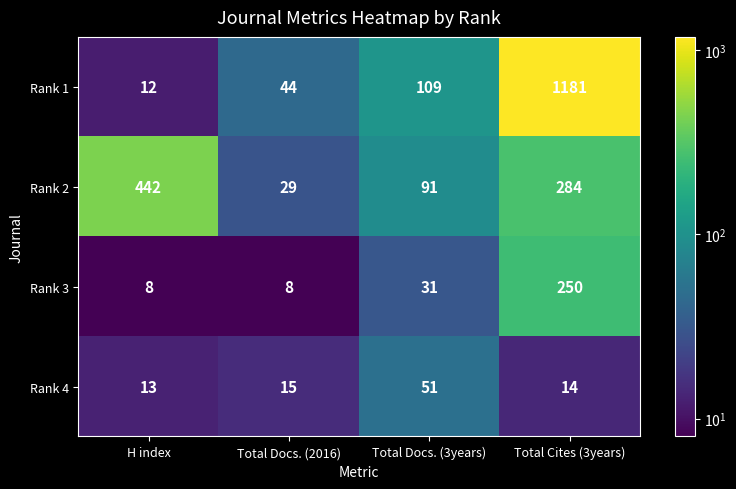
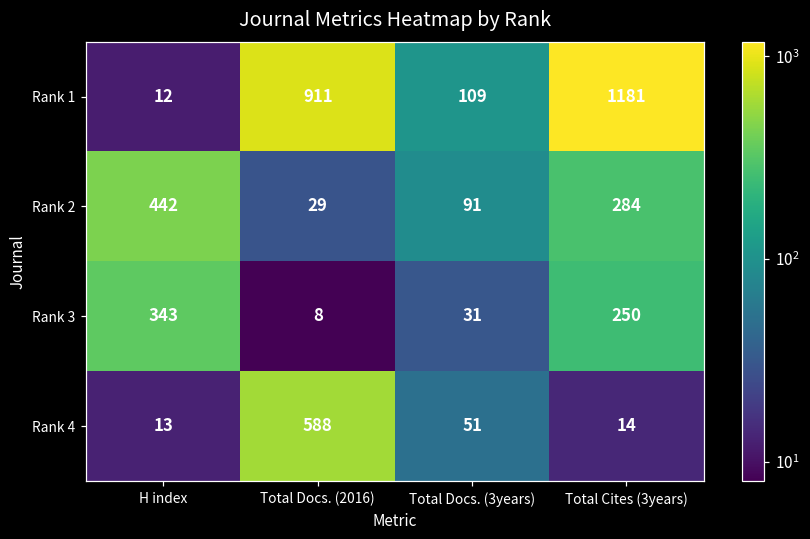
Rank 1, Total Docs. (2016): 44 -> 911
Rank 3, H index: 8 -> 343
Rank 4, Total Docs. (2016): 15 -> 588
